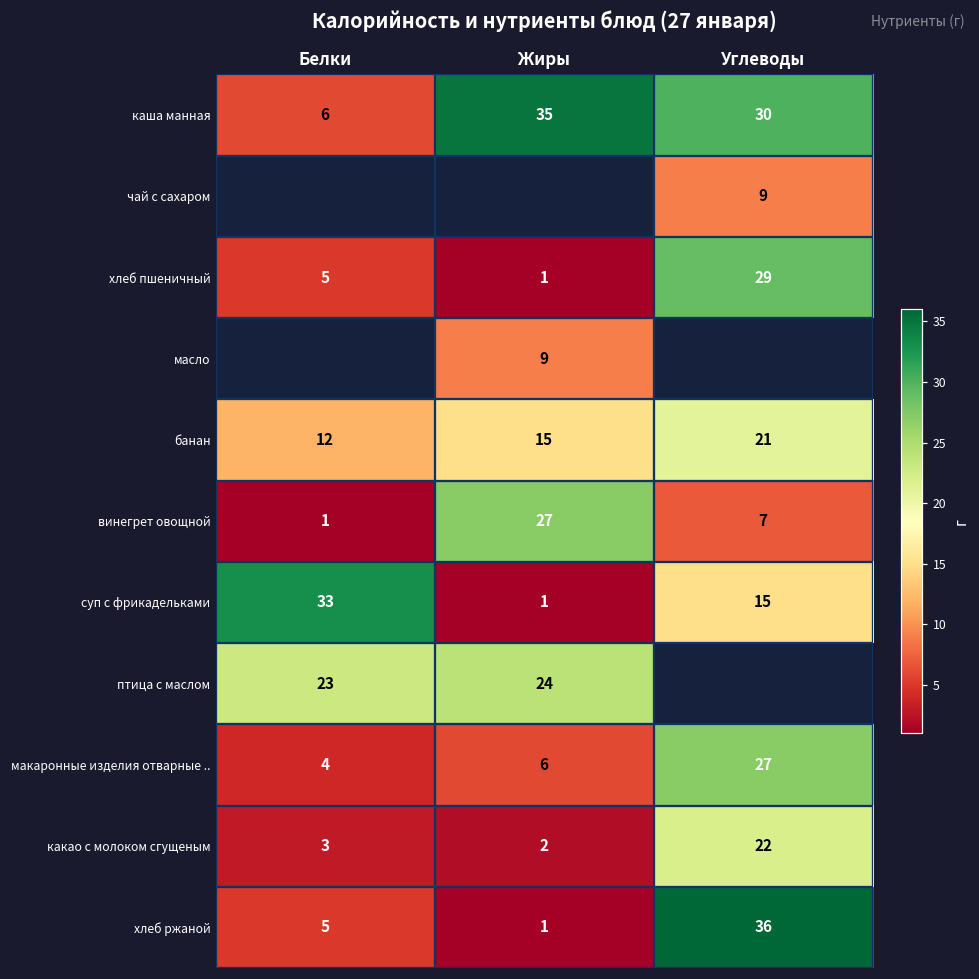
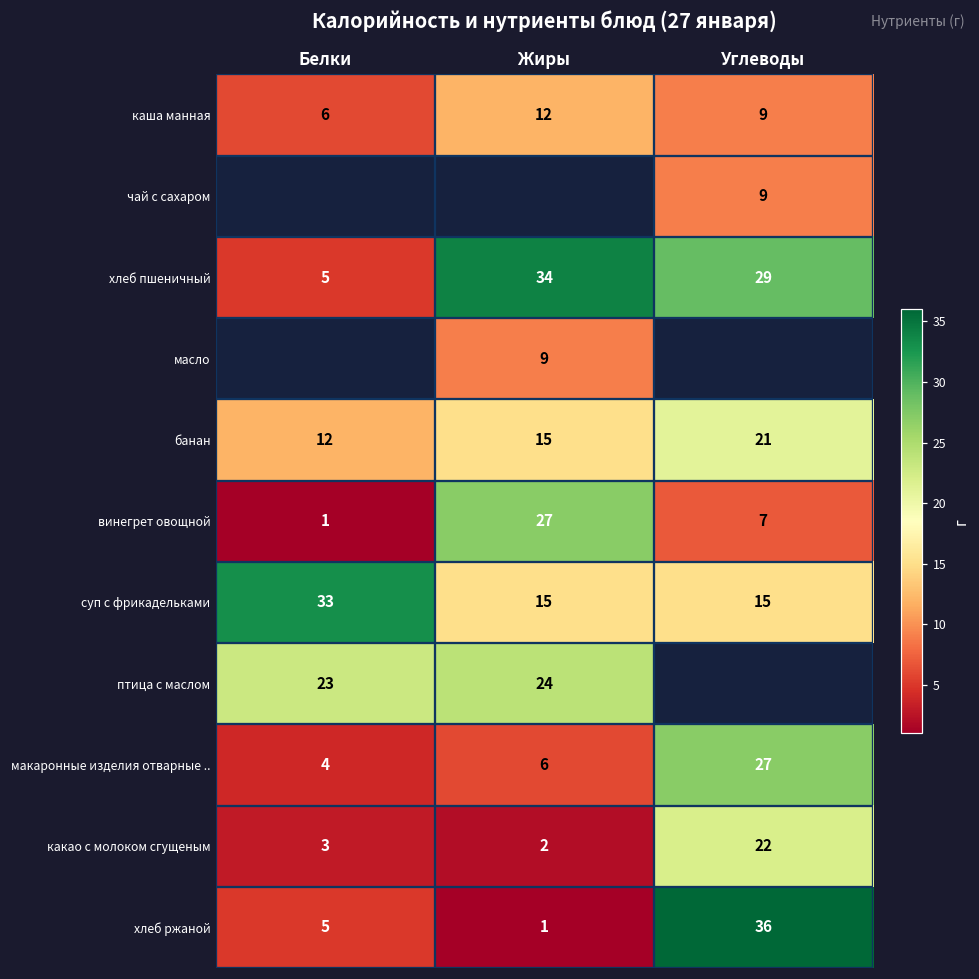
каша манная, Жиры: 35 -> 12
каша манная, Углеводы: 30 -> 9
хлеб пшеничный, Жиры: 1 -> 34
суп с фрикадельками, Жиры: 1 -> 15
